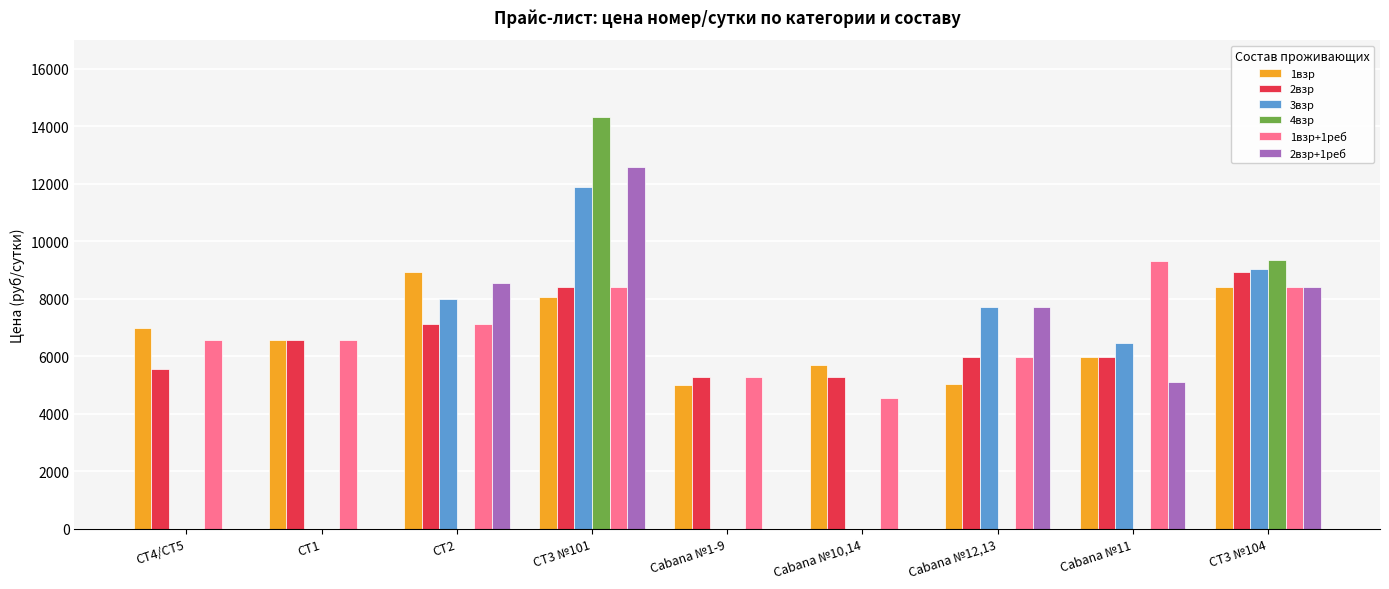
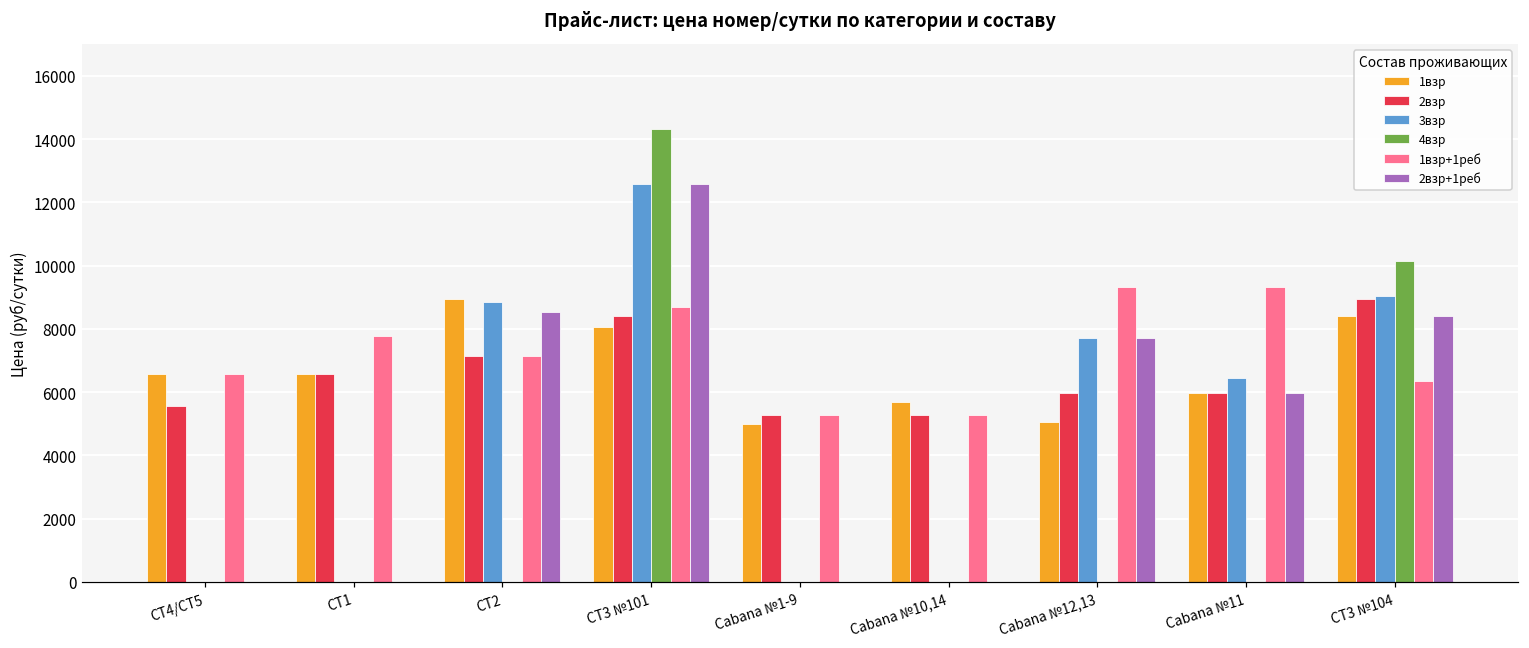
1взр, СТ4/СТ5: 7000 -> 6600
1взр+1реб, СТ1: 6600 -> 7800
3взр, СТ2: 8000 -> 8900
3взр, СТ3 №101: 11900 -> 12600
1взр+1реб, СТ3 №101: 8400 -> 8700
1взр+1реб, Cabana №10,14: 4600 -> 5300
1взр+1реб, Cabana №12,13: 6000 -> 9300
2взр+1реб, Cabana №11: 5100 -> 6000
4взр, СТ3 №104: 9300 -> 10100
1взр+1реб, СТ3 №104: 8400 -> 6400
